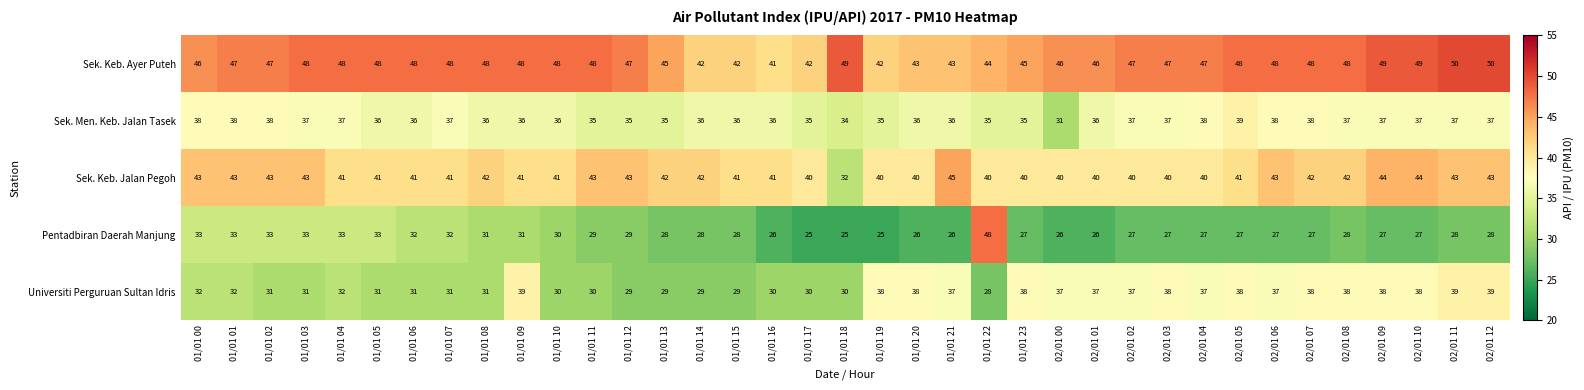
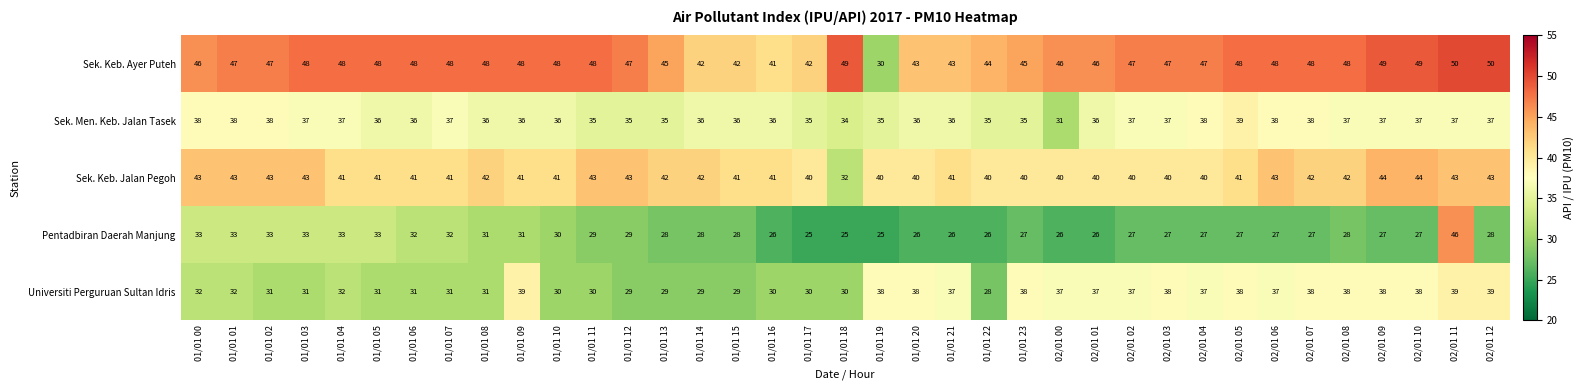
Sek. Keb. Ayer Puteh, 01/01 19: 42 -> 30
Sek. Keb. Jalan Pegoh, 01/01 21: 45 -> 41
Pentadbiran Daerah Manjung, 01/01 22: 48 -> 26
Pentadbiran Daerah Manjung, 02/01 11: 28 -> 46
